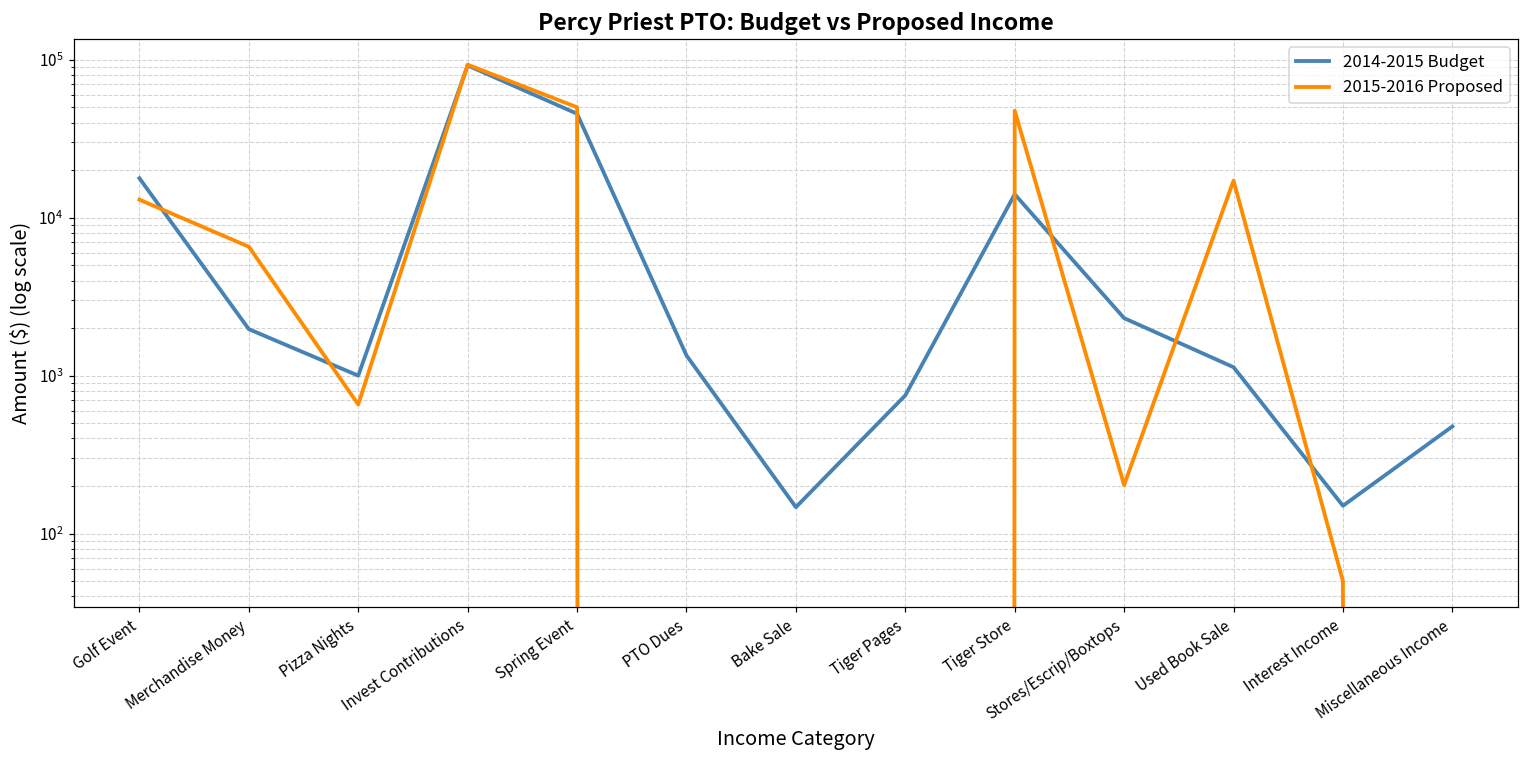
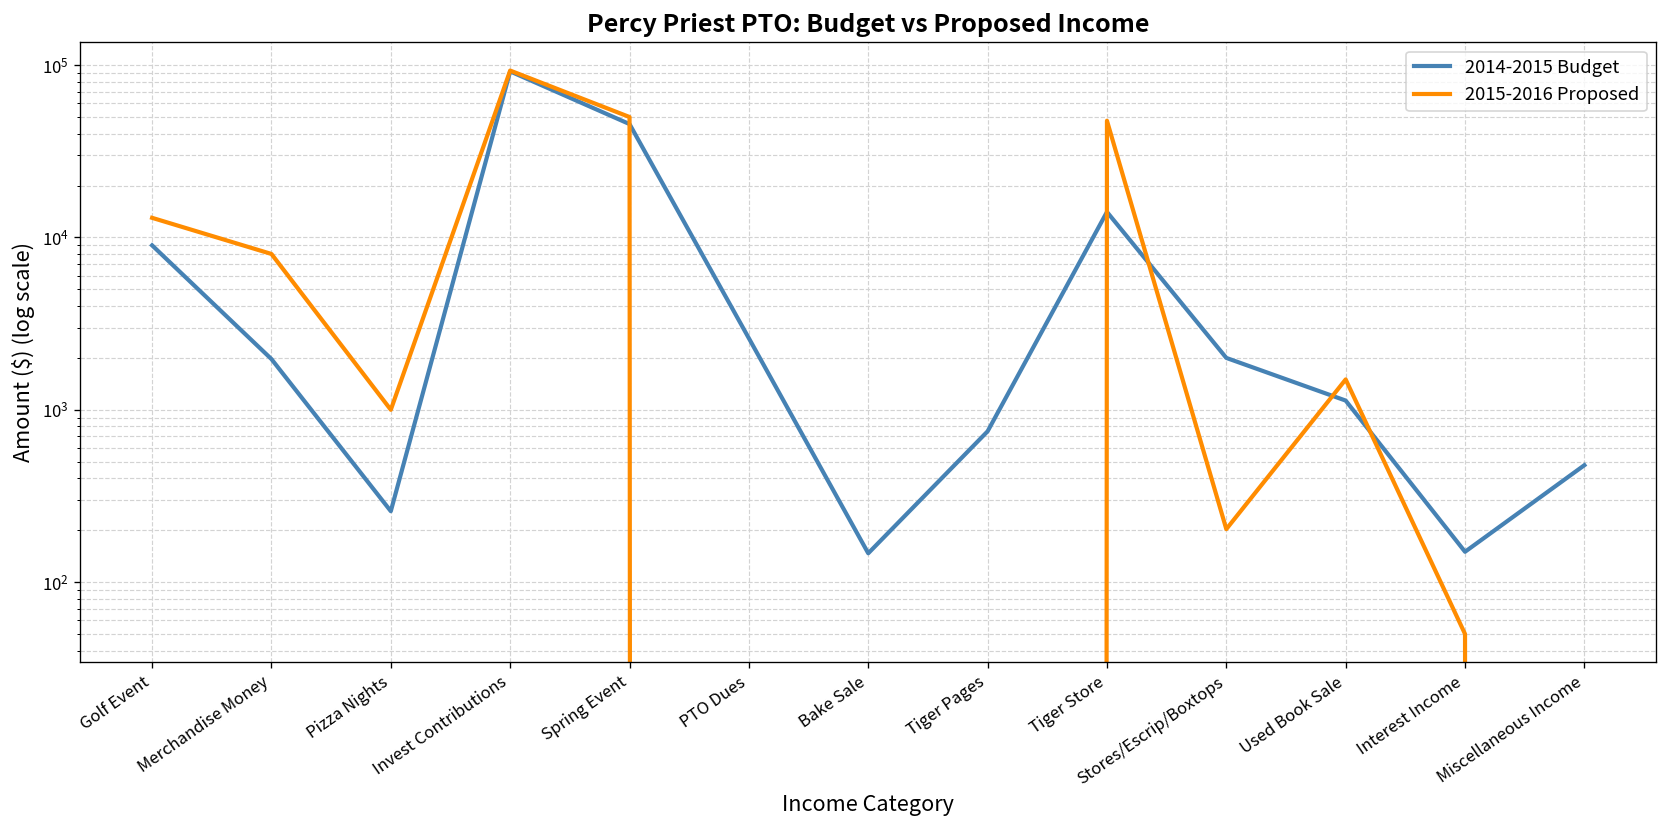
2014-2015 Budget, Golf Event: 18000 -> 9000
2015-2016 Proposed, Merchandise Money: 7000 -> 8000
2014-2015 Budget, Pizza Nights: 1000 -> 260
2015-2016 Proposed, Pizza Nights: 700 -> 1000
2014-2015 Budget, PTO Dues: 1300 -> 2600
2014-2015 Budget, Stores/Escrip/Boxtops: 2300 -> 2000
2015-2016 Proposed, Used Book Sale: 17000 -> 1500
